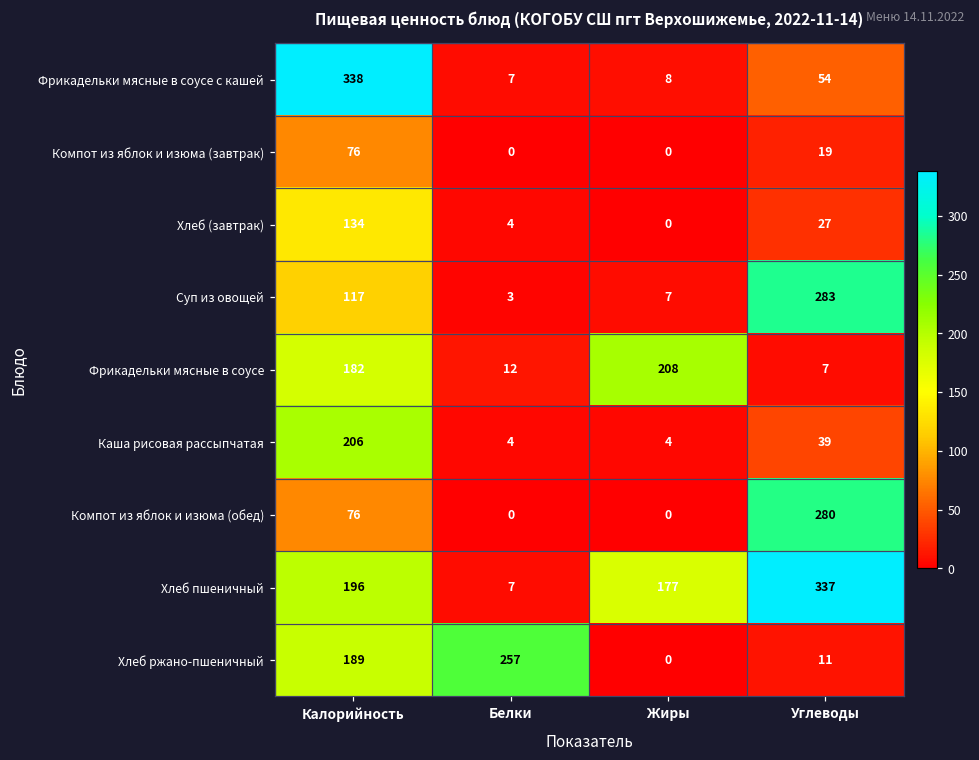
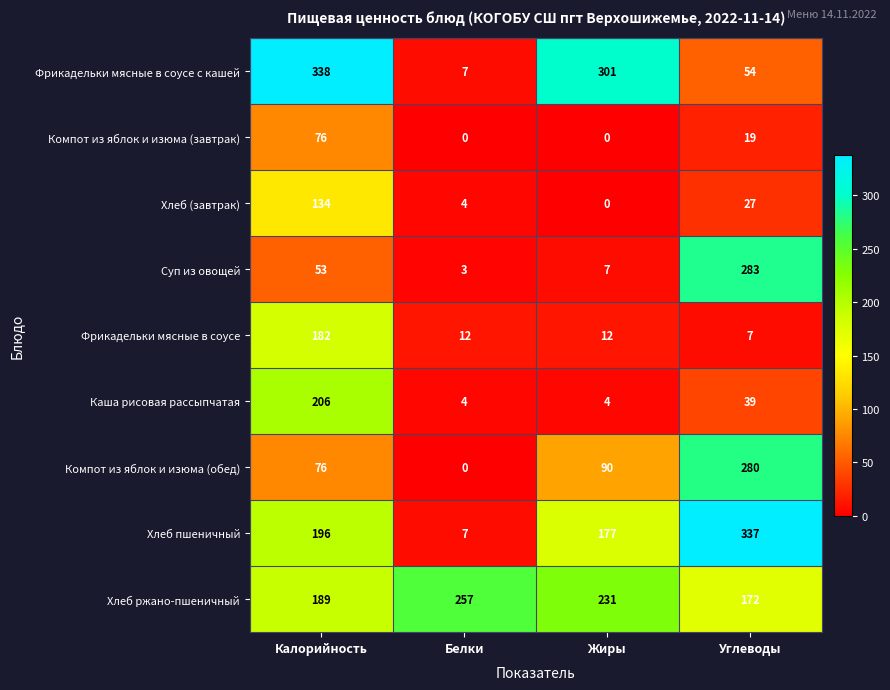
Фрикадельки мясные в соусе с кашей, Жиры: 8 -> 301
Суп из овощей, Калорийность: 117 -> 53
Фрикадельки мясные в соусе, Жиры: 208 -> 12
Компот из яблок и изюма (обед), Жиры: 0 -> 90
Хлеб ржано-пшеничный, Жиры: 0 -> 231
Хлеб ржано-пшеничный, Углеводы: 11 -> 172
